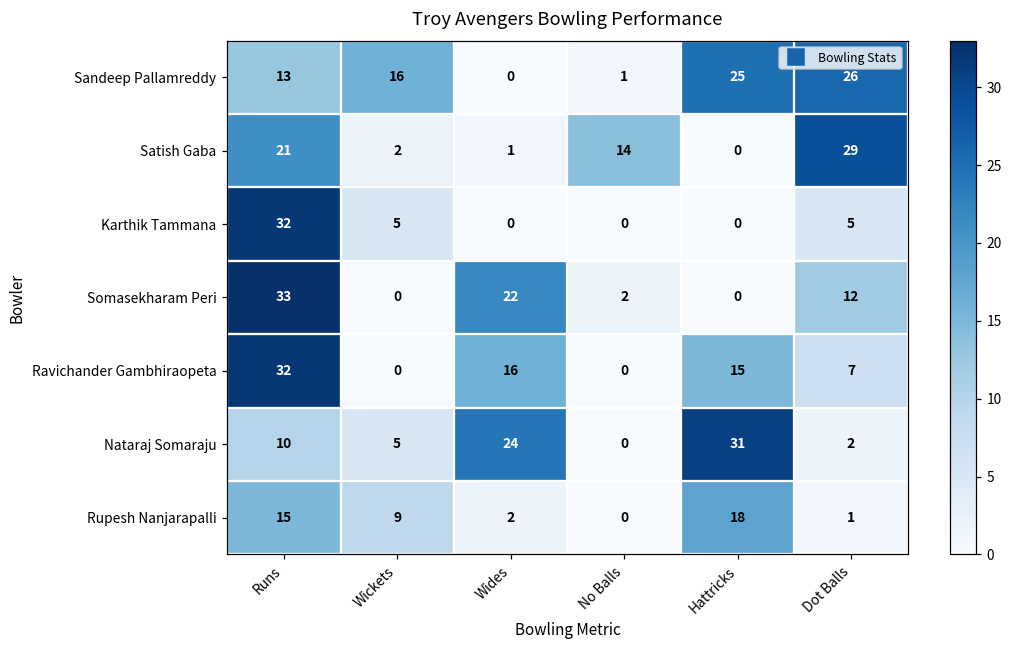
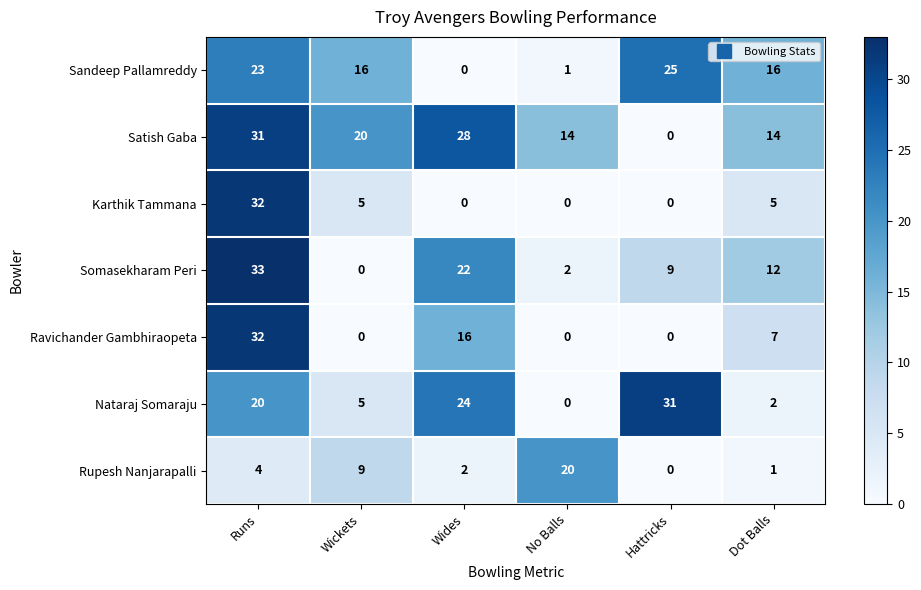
Sandeep Pallamreddy, Runs: 13 -> 23
Sandeep Pallamreddy, Dot Balls: 26 -> 16
Satish Gaba, Runs: 21 -> 31
Satish Gaba, Wickets: 2 -> 20
Satish Gaba, Wides: 1 -> 28
Satish Gaba, Dot Balls: 29 -> 14
Somasekharam Peri, Hattricks: 0 -> 9
Ravichander Gambhiraopeta, Hattricks: 15 -> 0
Nataraj Somaraju, Runs: 10 -> 20
Rupesh Nanjarapalli, Runs: 15 -> 4
Rupesh Nanjarapalli, No Balls: 0 -> 20
Rupesh Nanjarapalli, Hattricks: 18 -> 0
